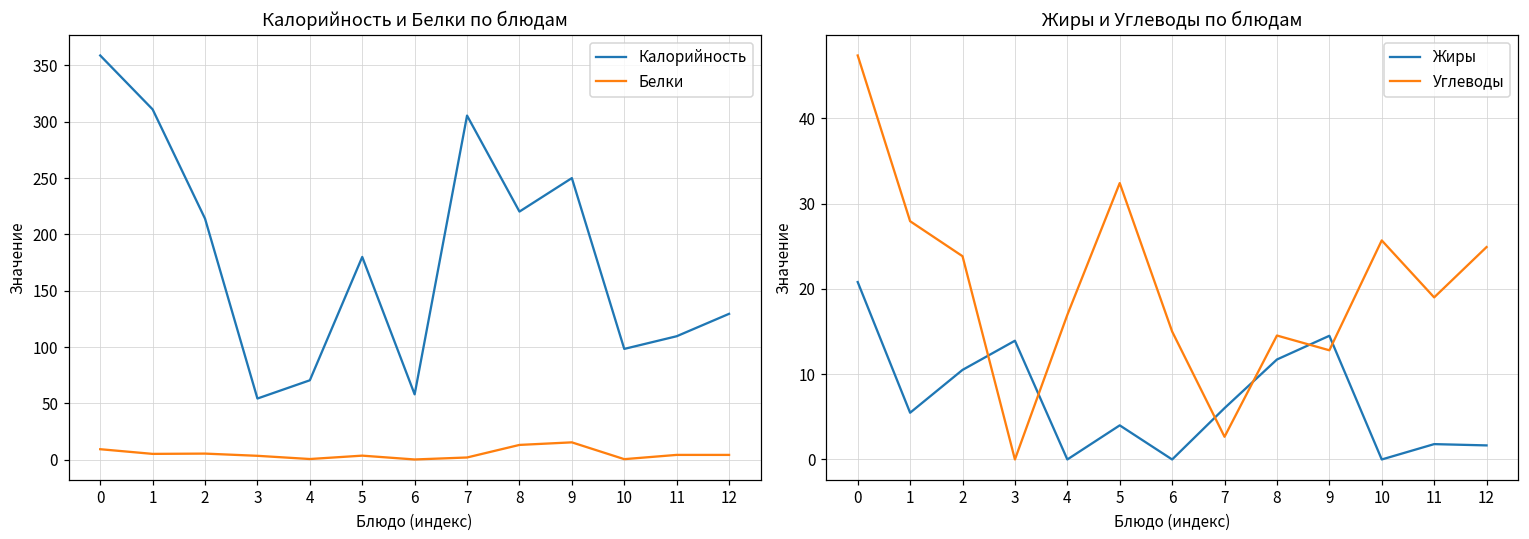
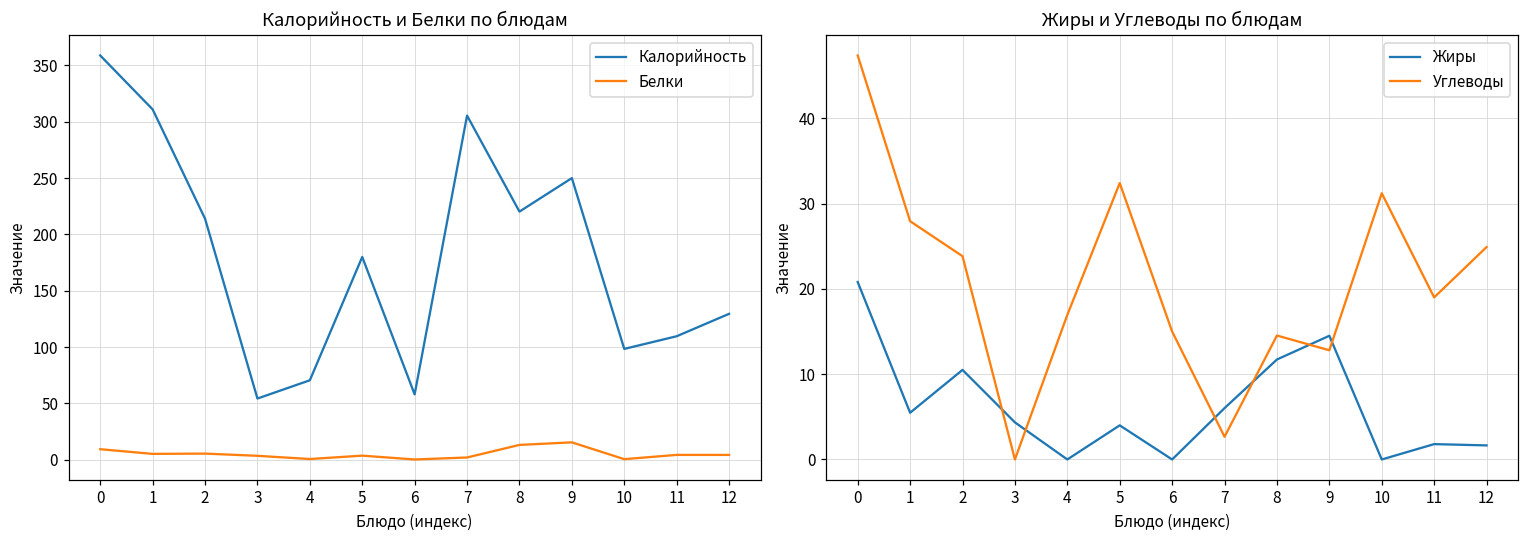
Жиры и Углеводы по блюдам, Жиры, 3: 14 -> 4
Жиры и Углеводы по блюдам, Углеводы, 10: 26 -> 31
